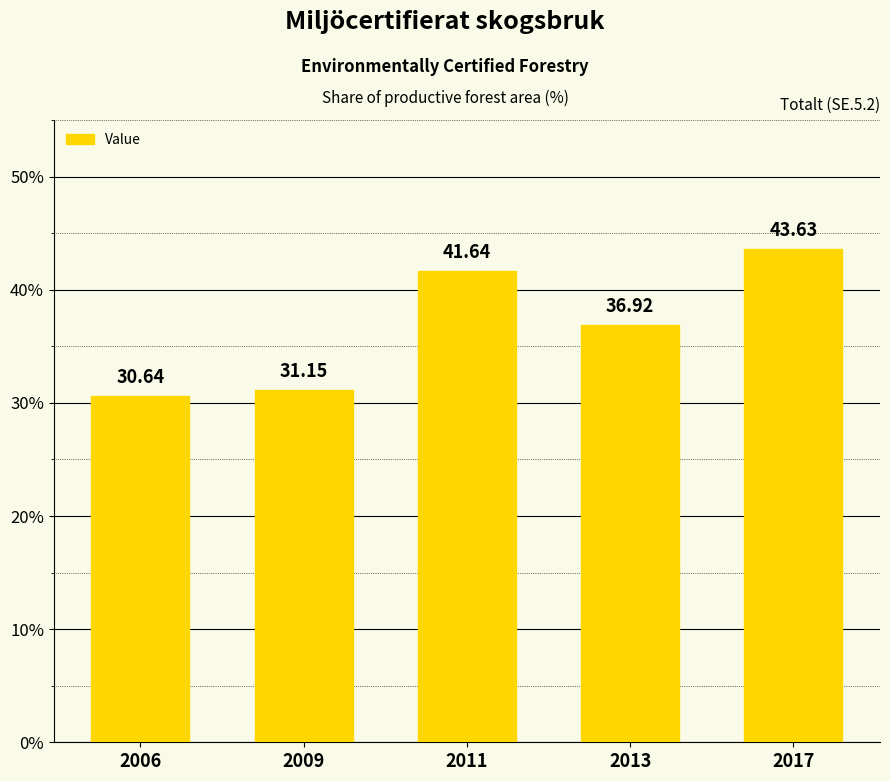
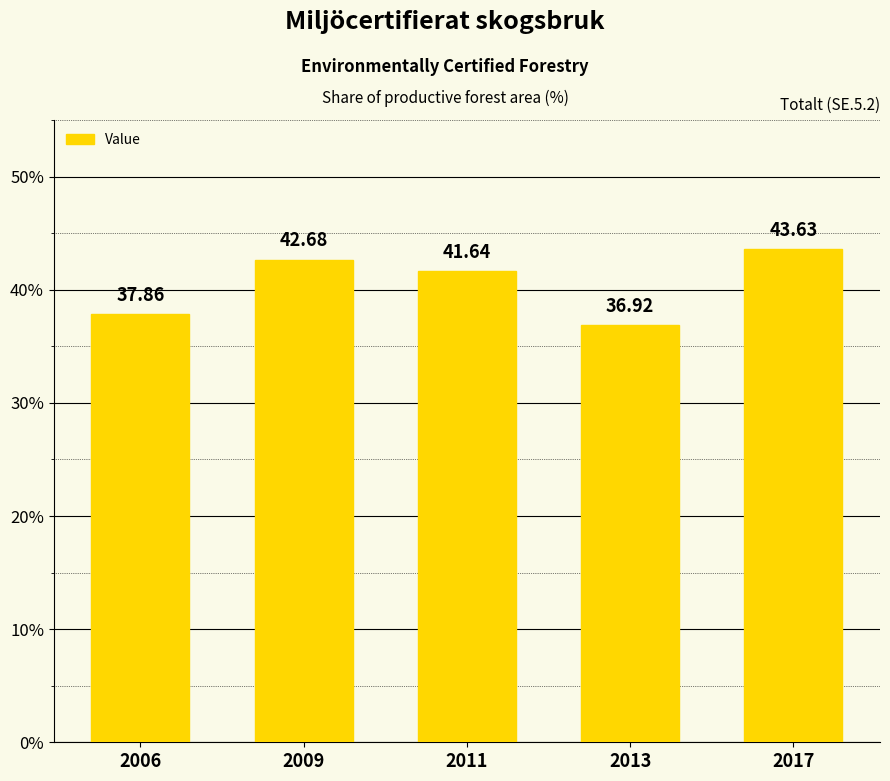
2006: 30.64 -> 37.86
2009: 31.15 -> 42.68
